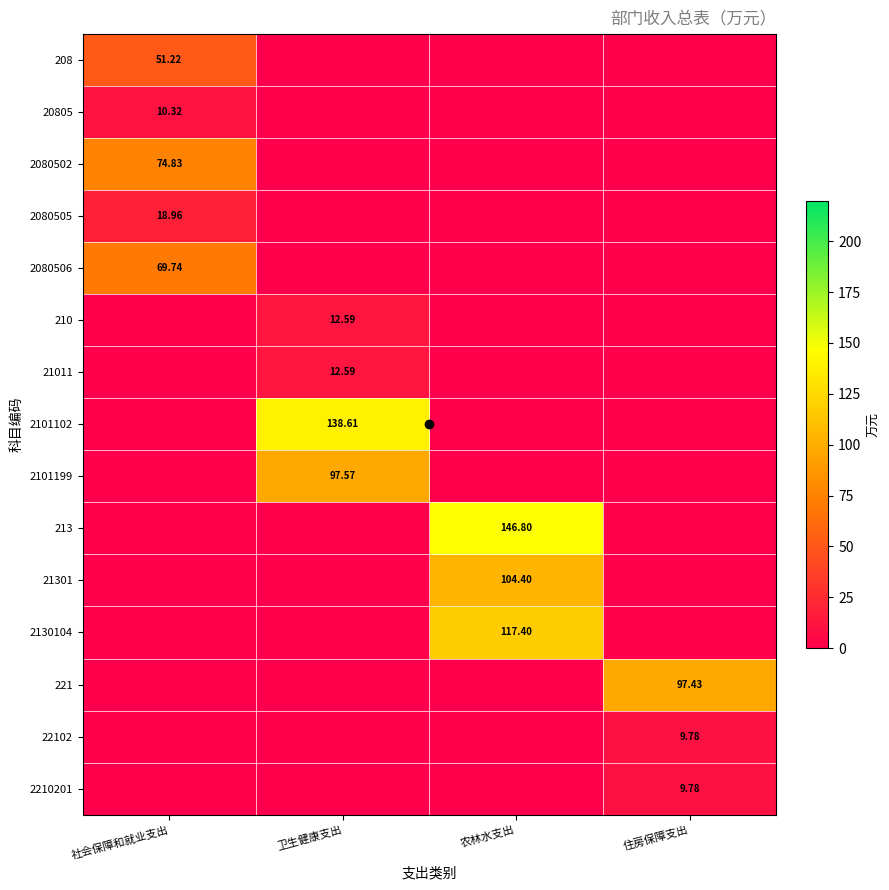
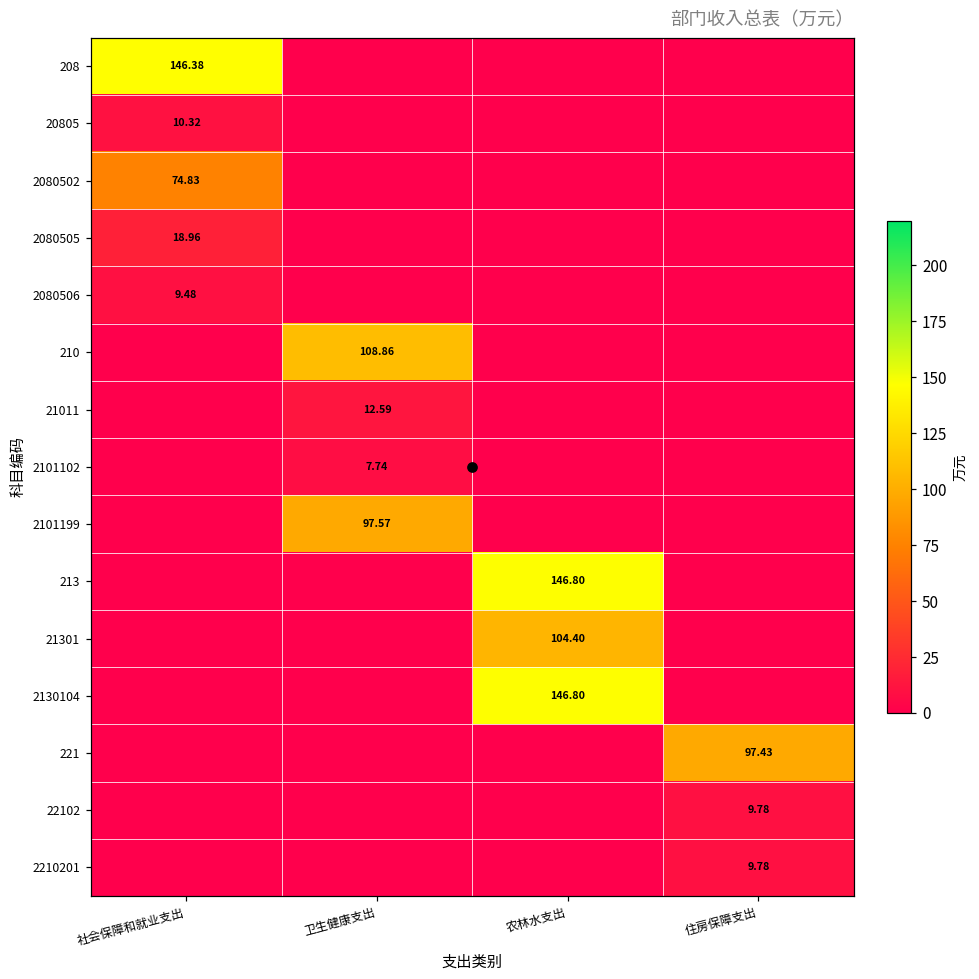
208, 社会保障和就业支出: 51.22 -> 146.38
2080506, 社会保障和就业支出: 69.74 -> 9.48
210, 卫生健康支出: 12.59 -> 108.86
2101102, 卫生健康支出: 138.61 -> 7.74
2130104, 农林水支出: 117.40 -> 146.80
